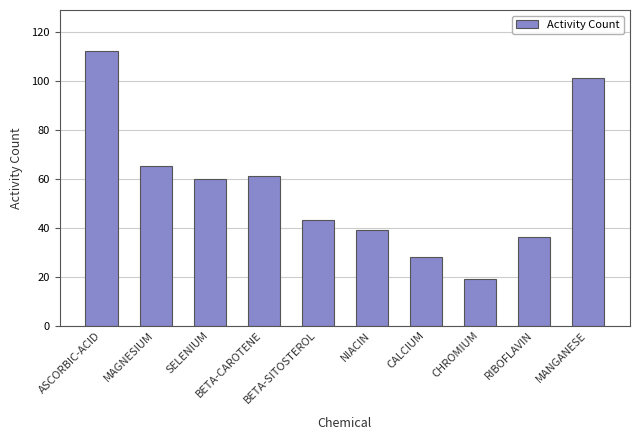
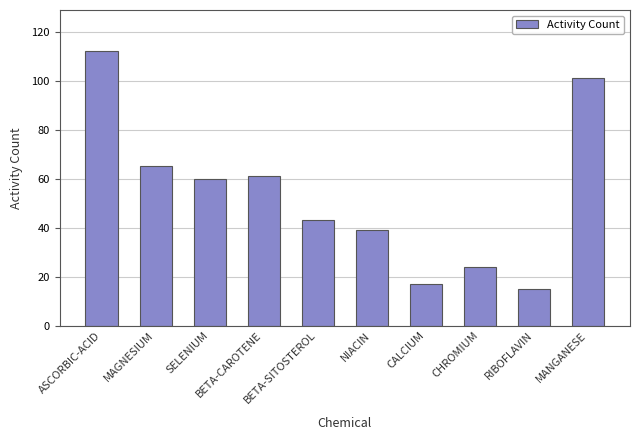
CALCIUM: 28 -> 17
CHROMIUM: 19 -> 24
RIBOFLAVIN: 36 -> 15
